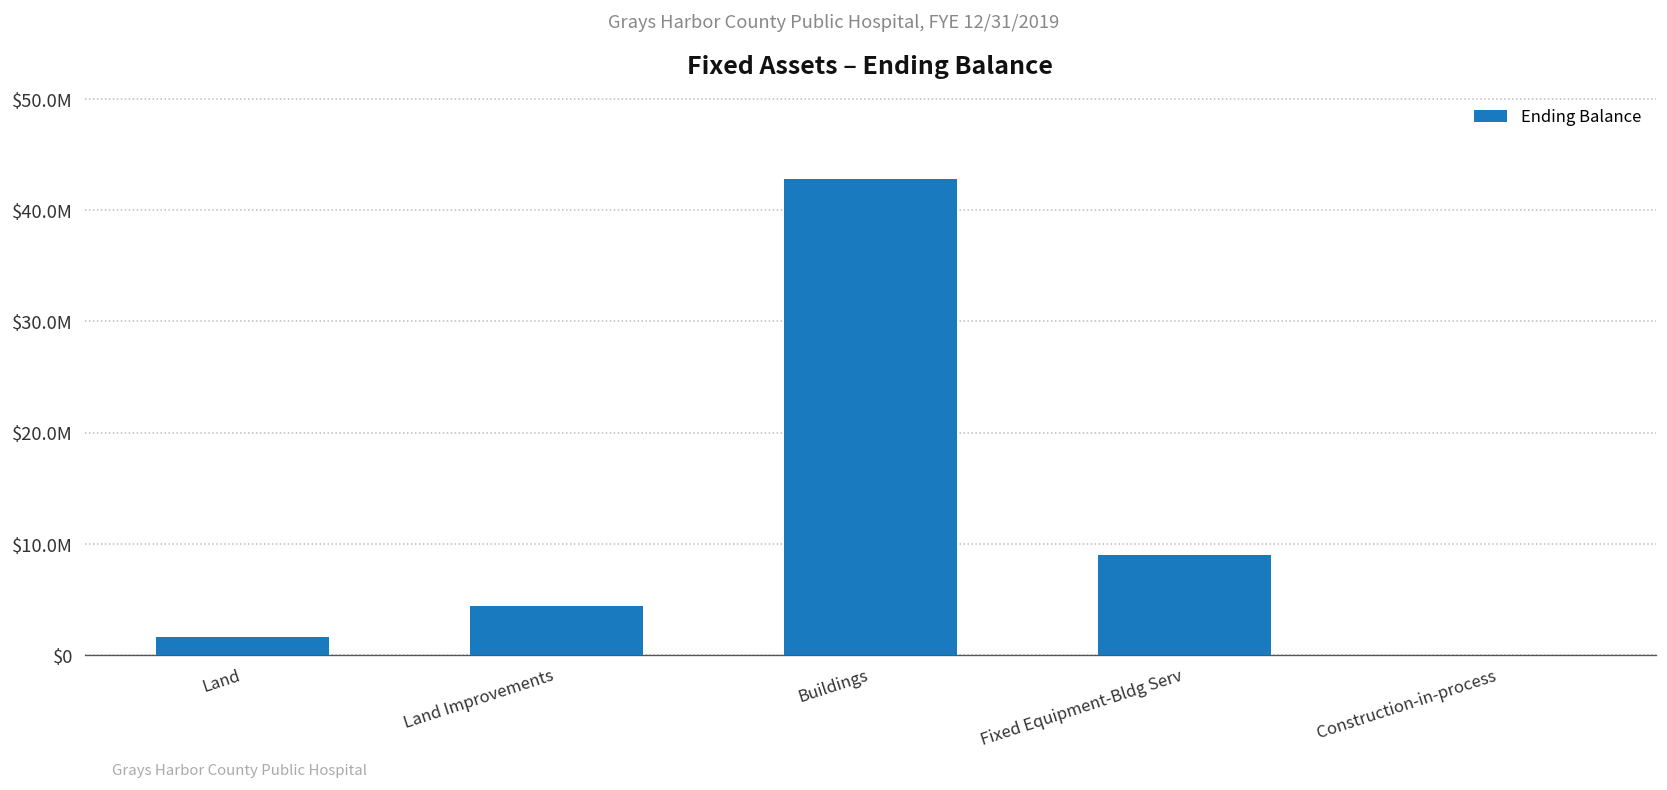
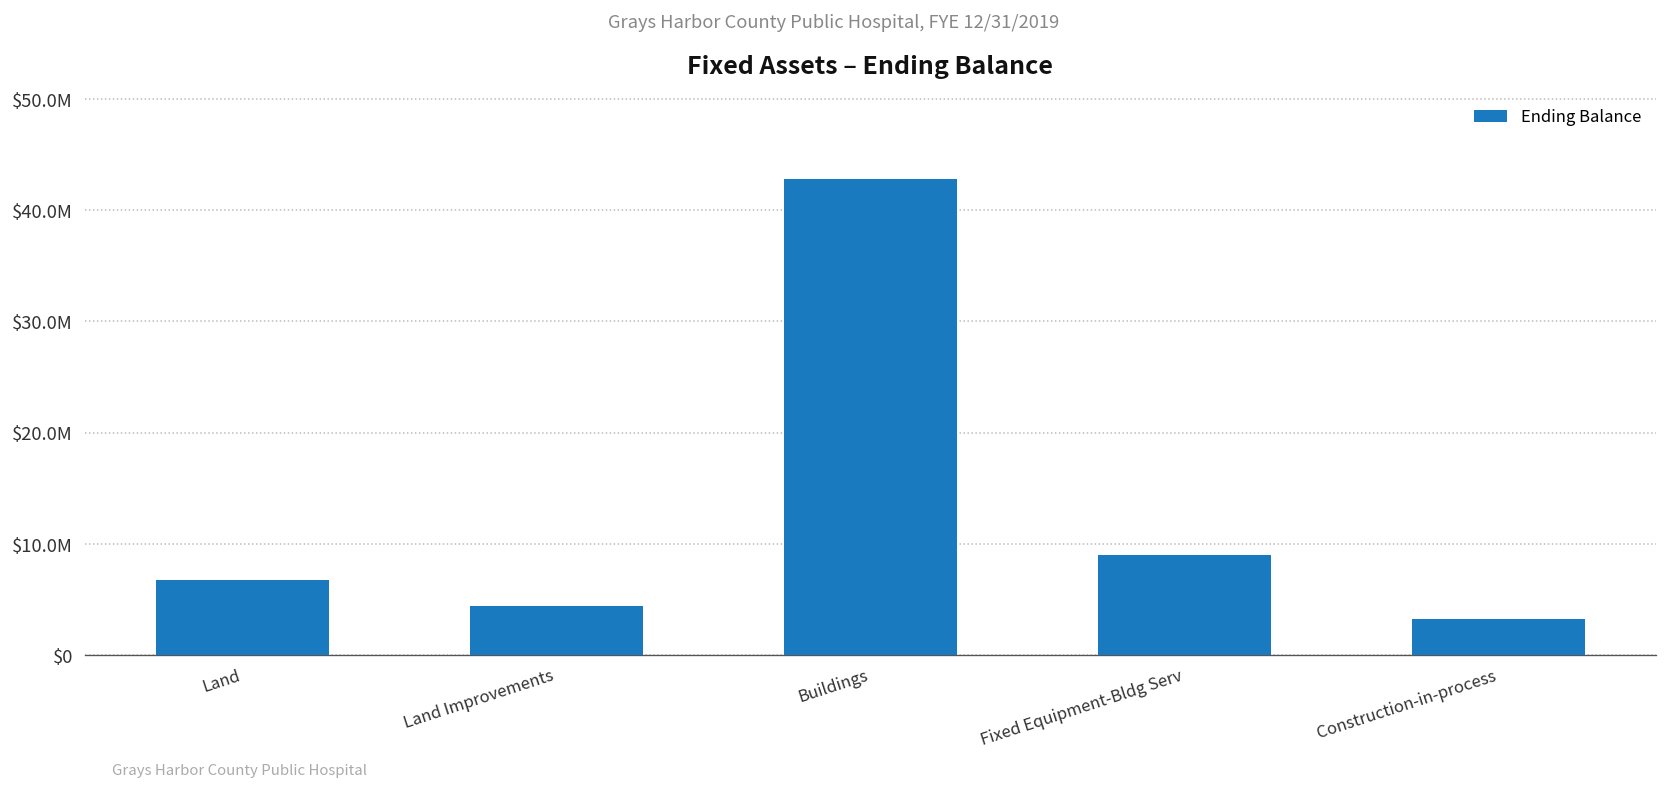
Land: $2000000 -> $7000000
Construction-in-process: $0 -> $3000000
